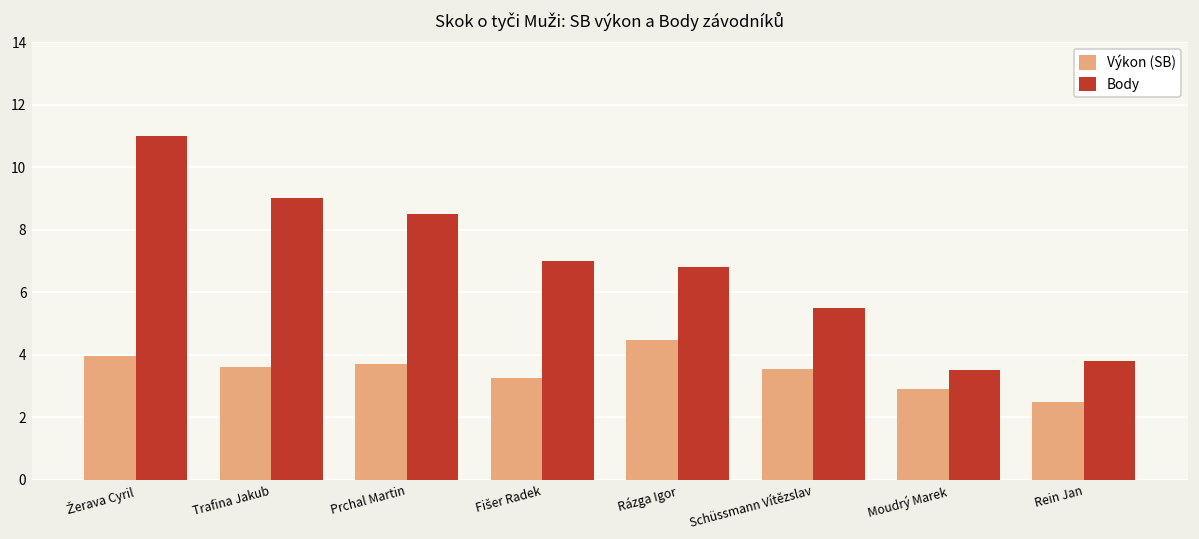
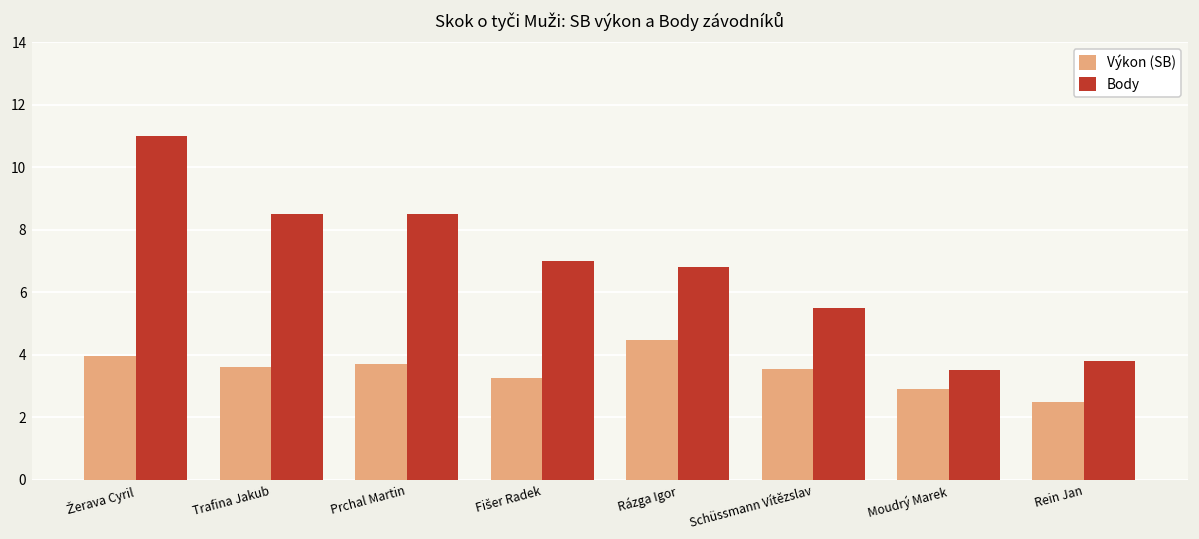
Body, Trafina Jakub: 9.0 -> 8.5
